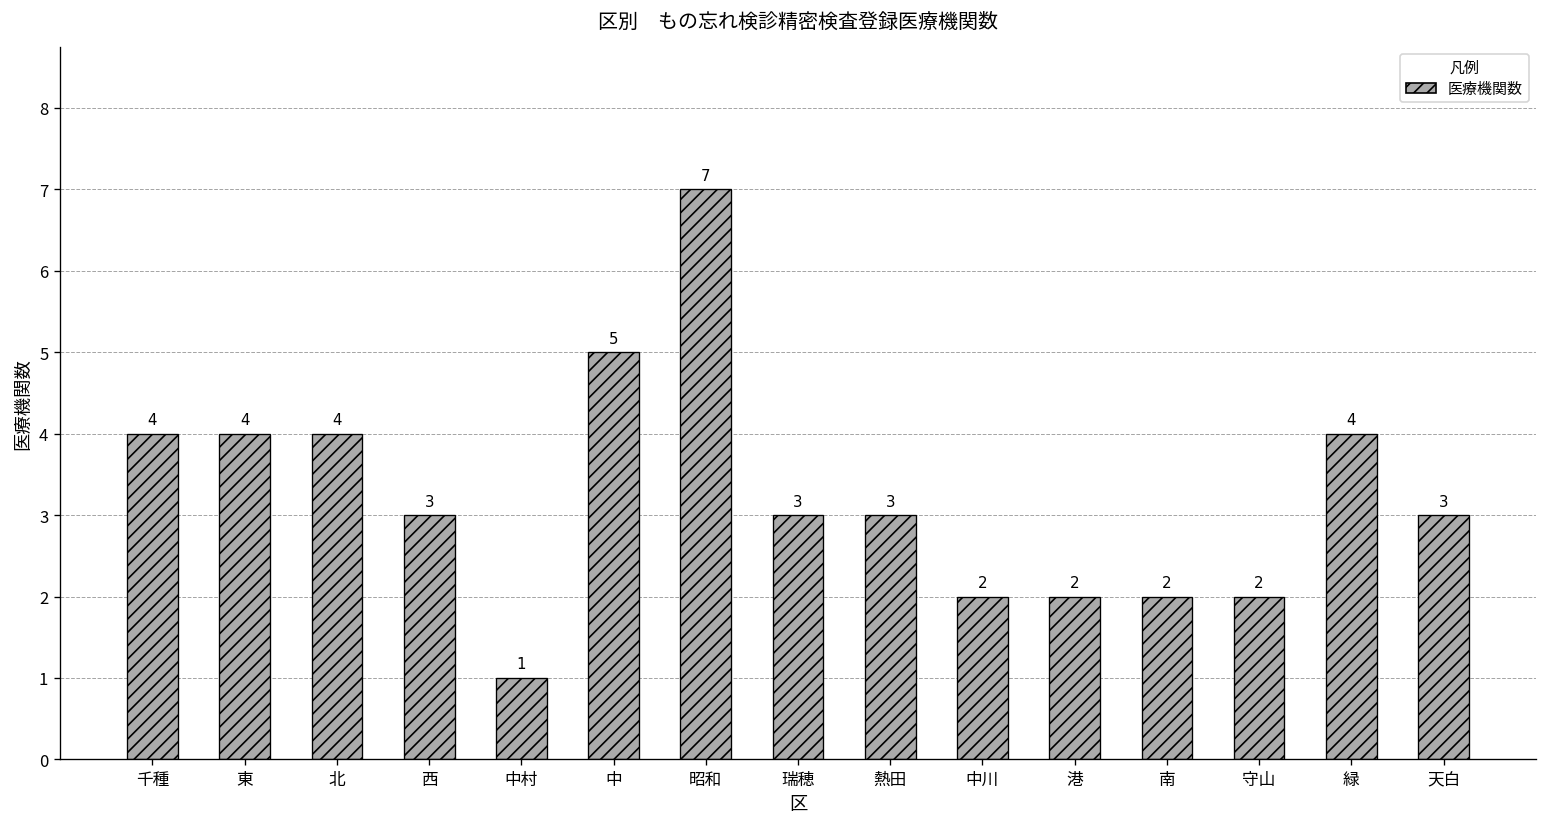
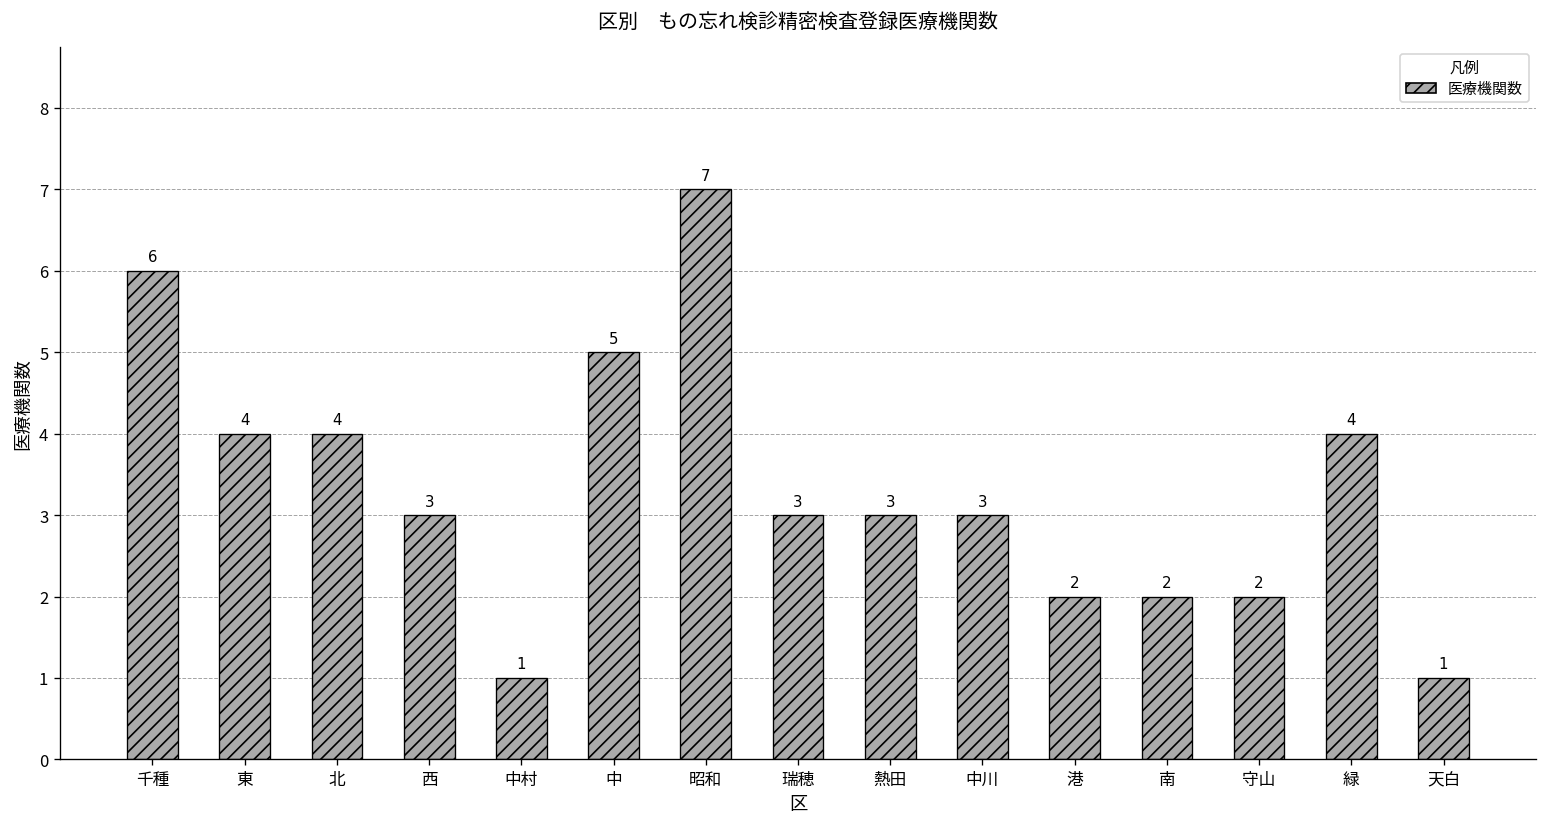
千種: 4 -> 6
中川: 2 -> 3
天白: 3 -> 1
